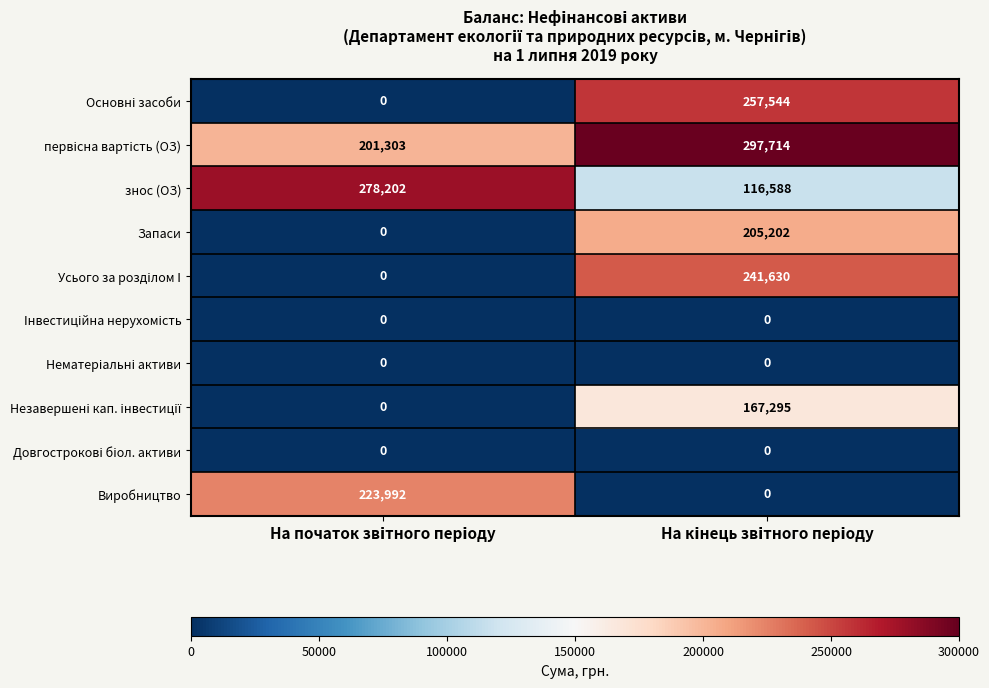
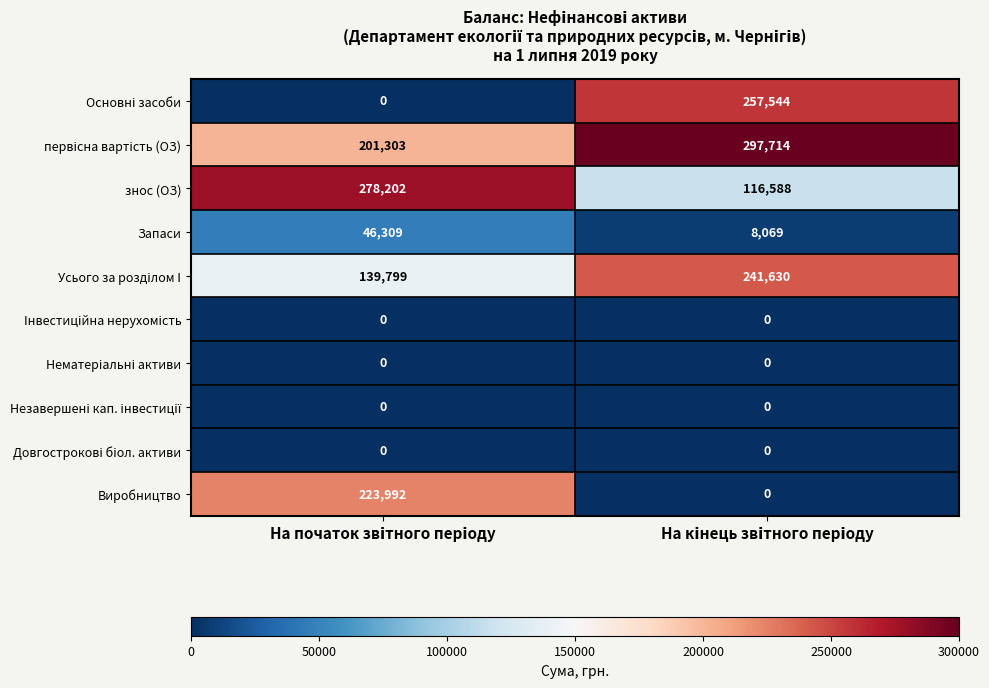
Запаси, На початок звітного періоду: 0 -> 46,309
Запаси, На кінець звітного періоду: 205,202 -> 8,069
Усього за розділом І, На початок звітного періоду: 0 -> 139,799
Незавершені кап. інвестиції, На кінець звітного періоду: 167,295 -> 0
